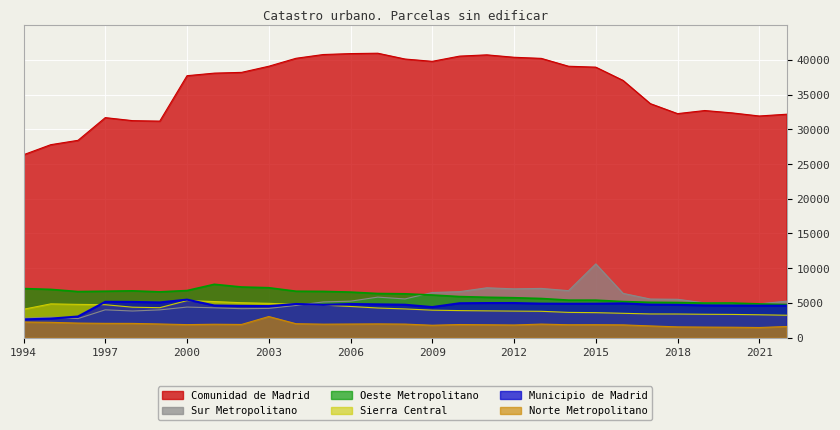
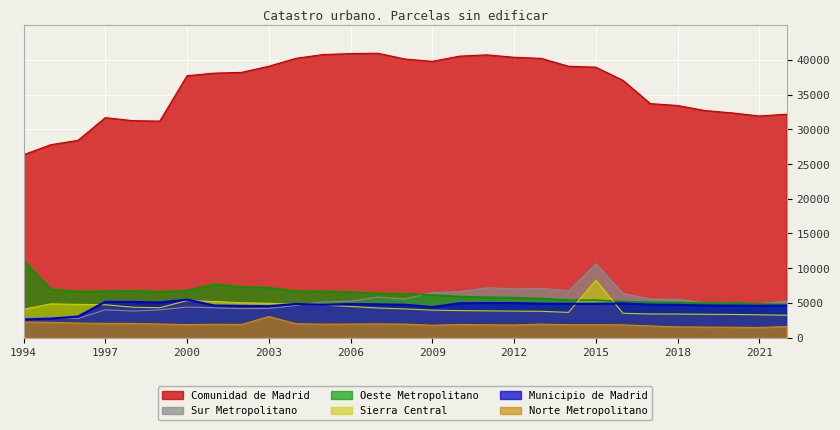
Oeste Metropolitano, 1994: 7000 -> 11000
Sierra Central, 2015: 4000 -> 8000
Comunidad de Madrid, 2018: 32000 -> 33000
